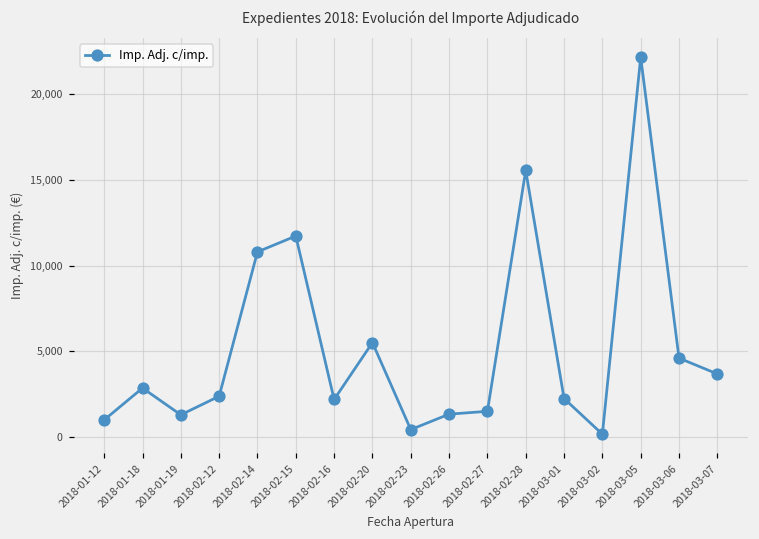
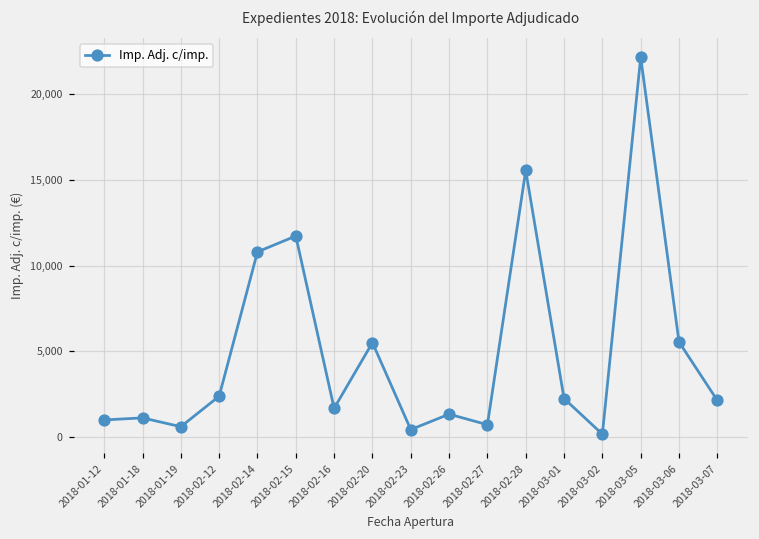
2018-01-18: 2,900 -> 1,100
2018-01-19: 1,300 -> 600
2018-02-16: 2,200 -> 1,700
2018-02-27: 1,500 -> 700
2018-03-06: 4,600 -> 5,500
2018-03-07: 3,700 -> 2,100
